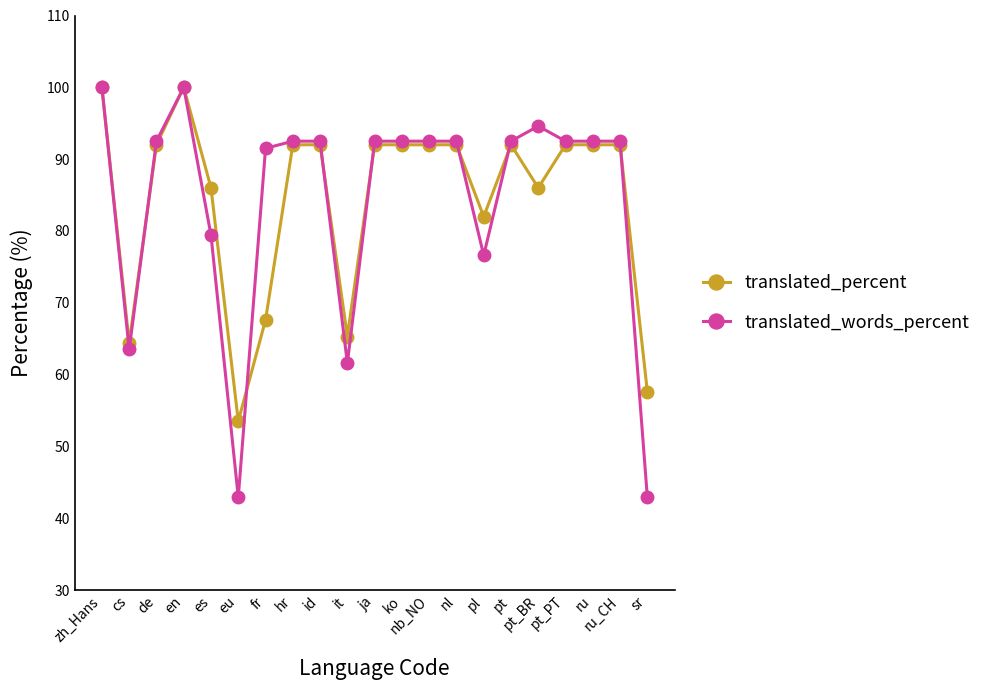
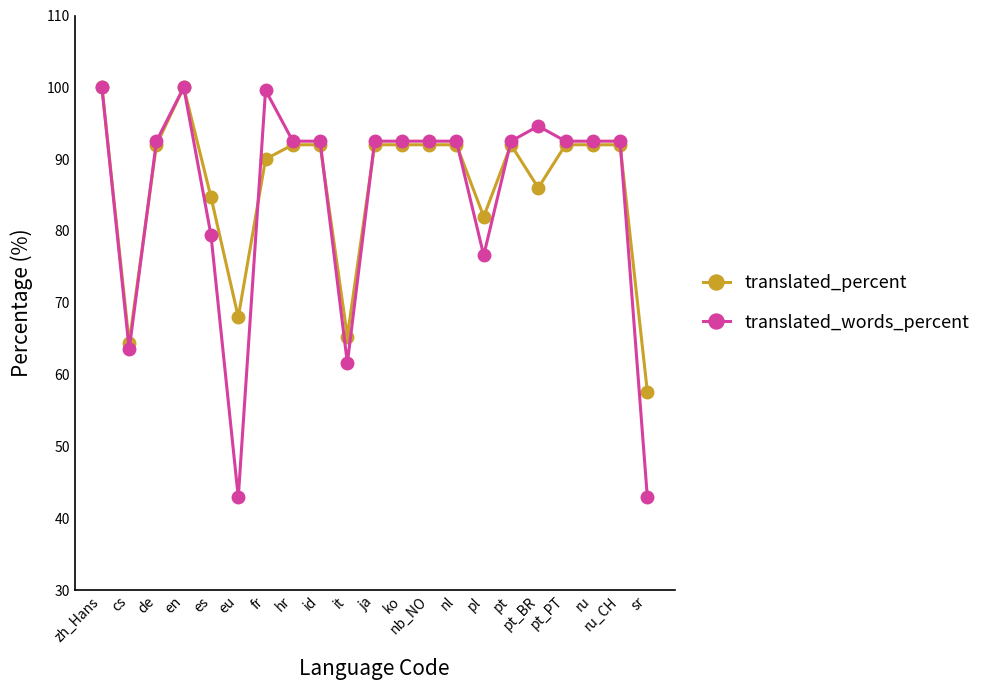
translated_percent, es: 86 -> 85
translated_percent, eu: 54 -> 68
translated_percent, fr: 68 -> 90
translated_words_percent, fr: 92 -> 100
